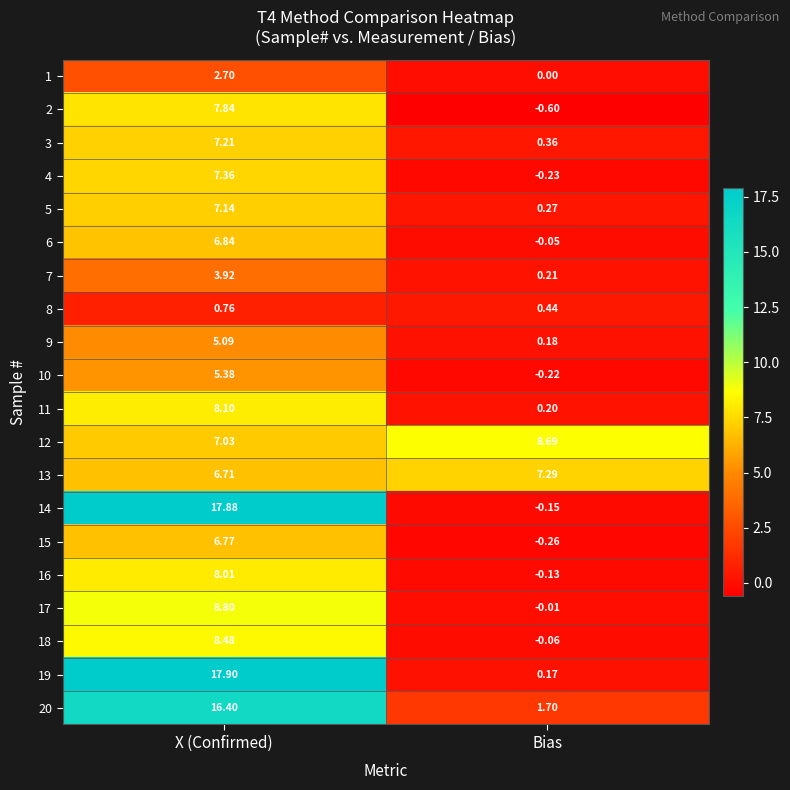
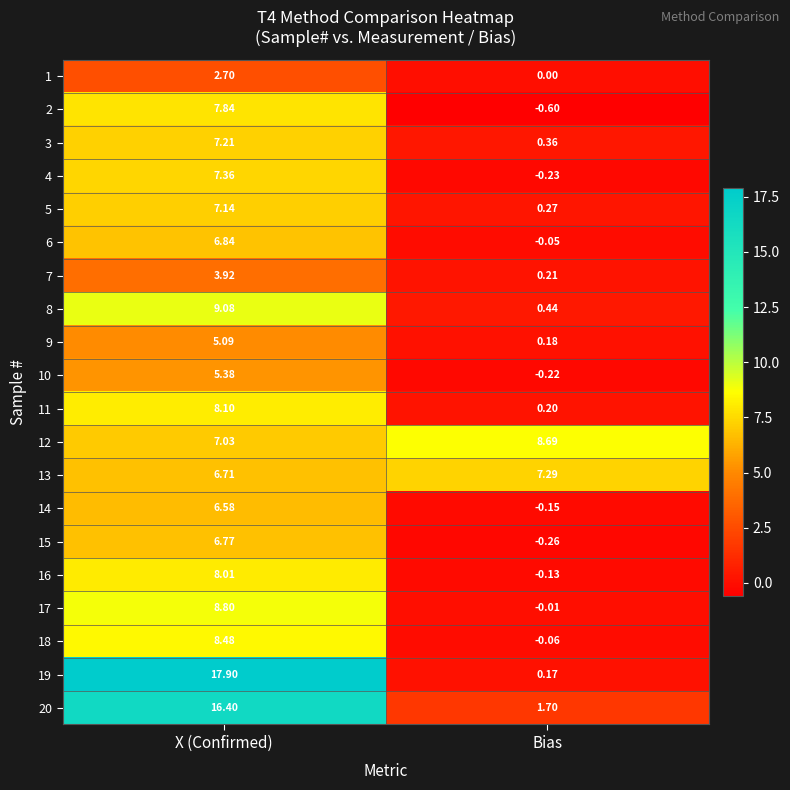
8, X (Confirmed): 0.76 -> 9.08
14, X (Confirmed): 17.88 -> 6.58
